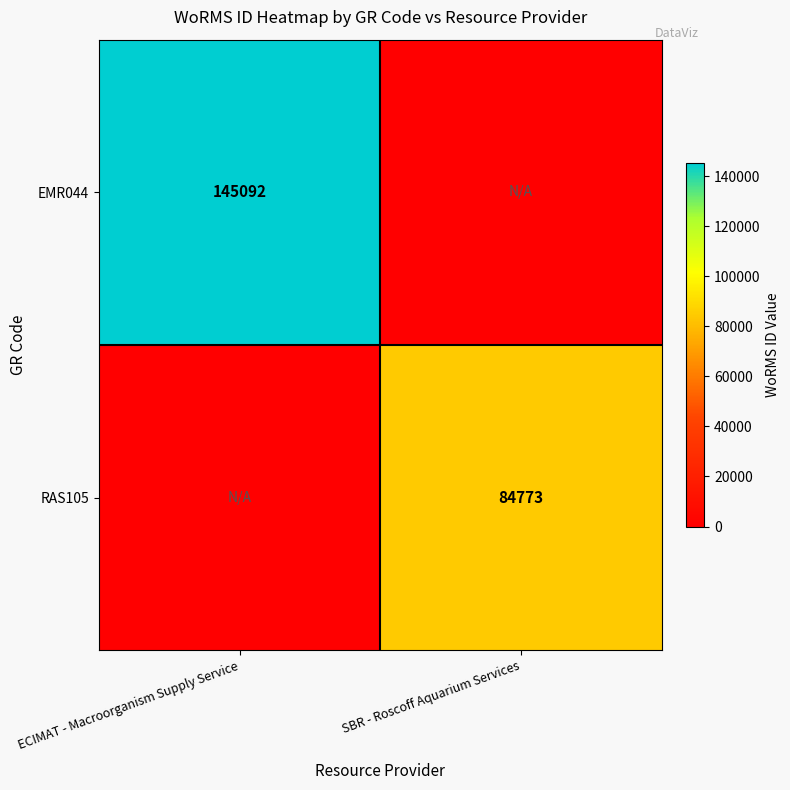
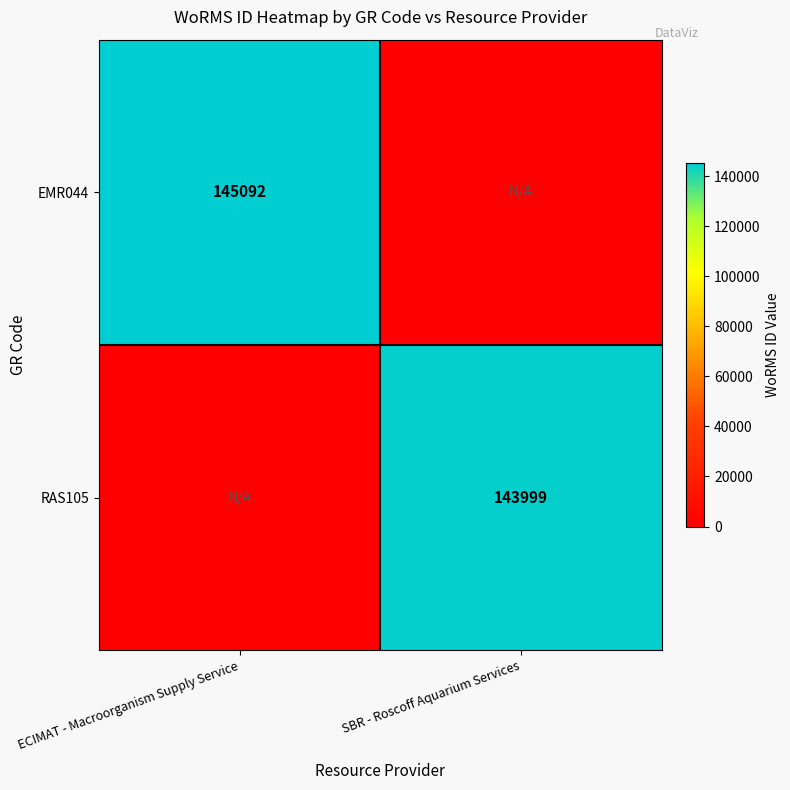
RAS105, SBR - Roscoff Aquarium Services: 84773 -> 143999
